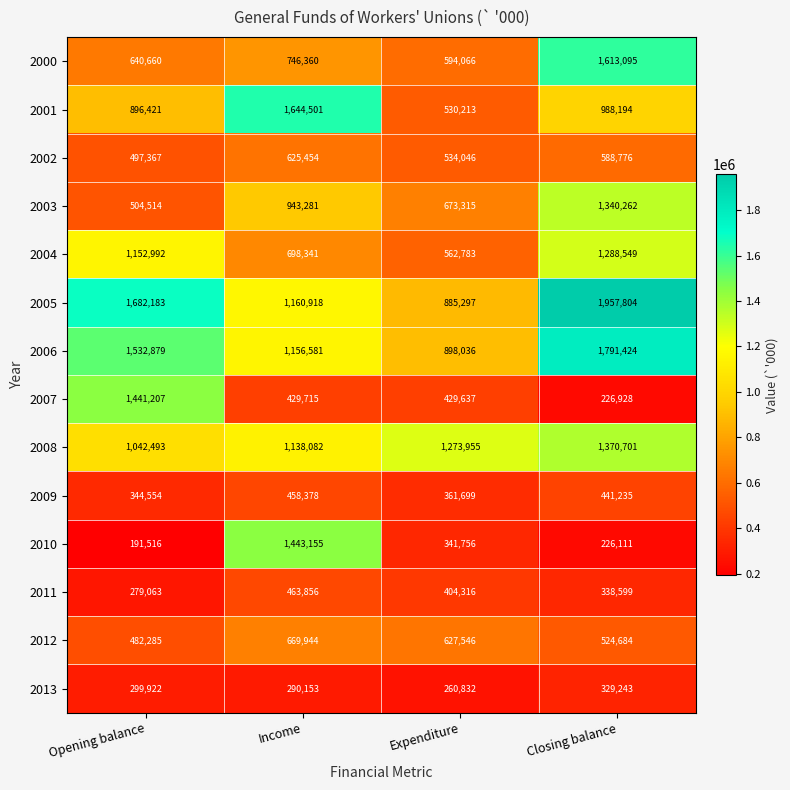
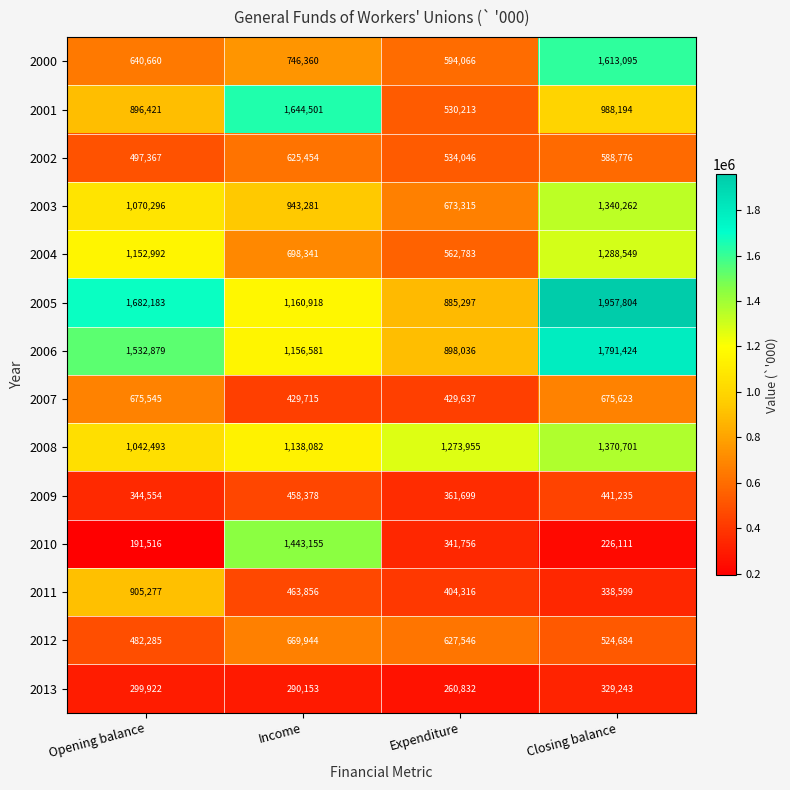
2003, Opening balance: 504,514 -> 1,070,296
2007, Opening balance: 1,441,207 -> 675,545
2007, Closing balance: 226,928 -> 675,623
2011, Opening balance: 279,063 -> 905,277
